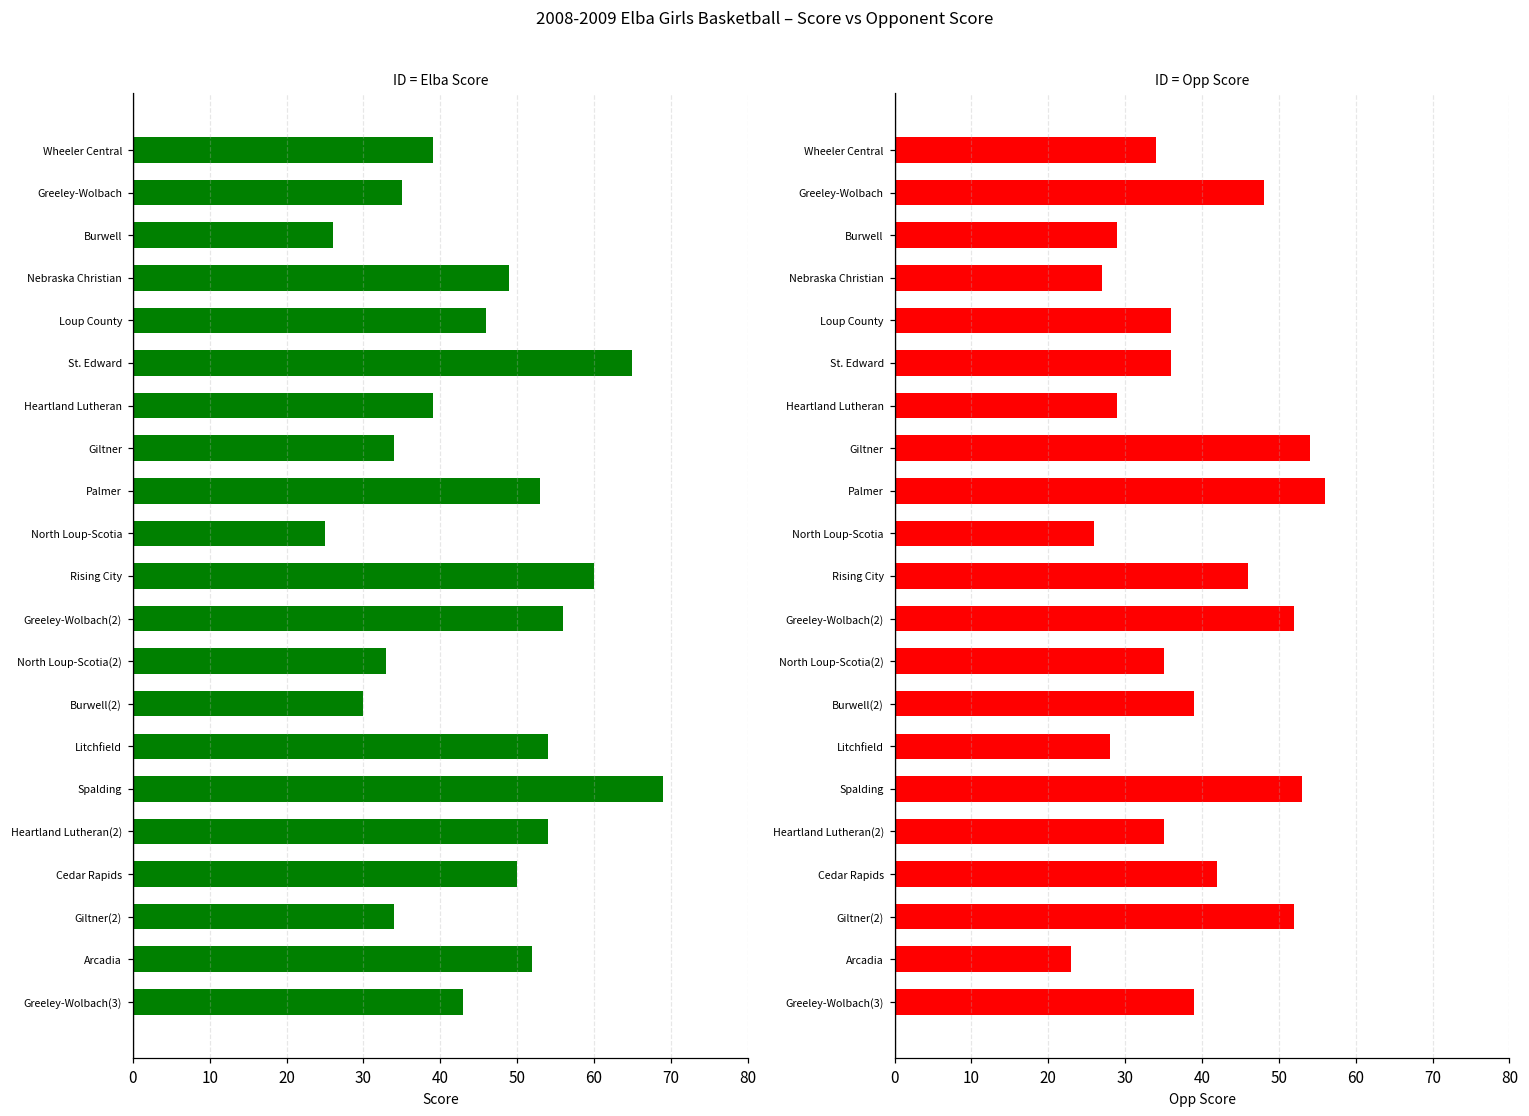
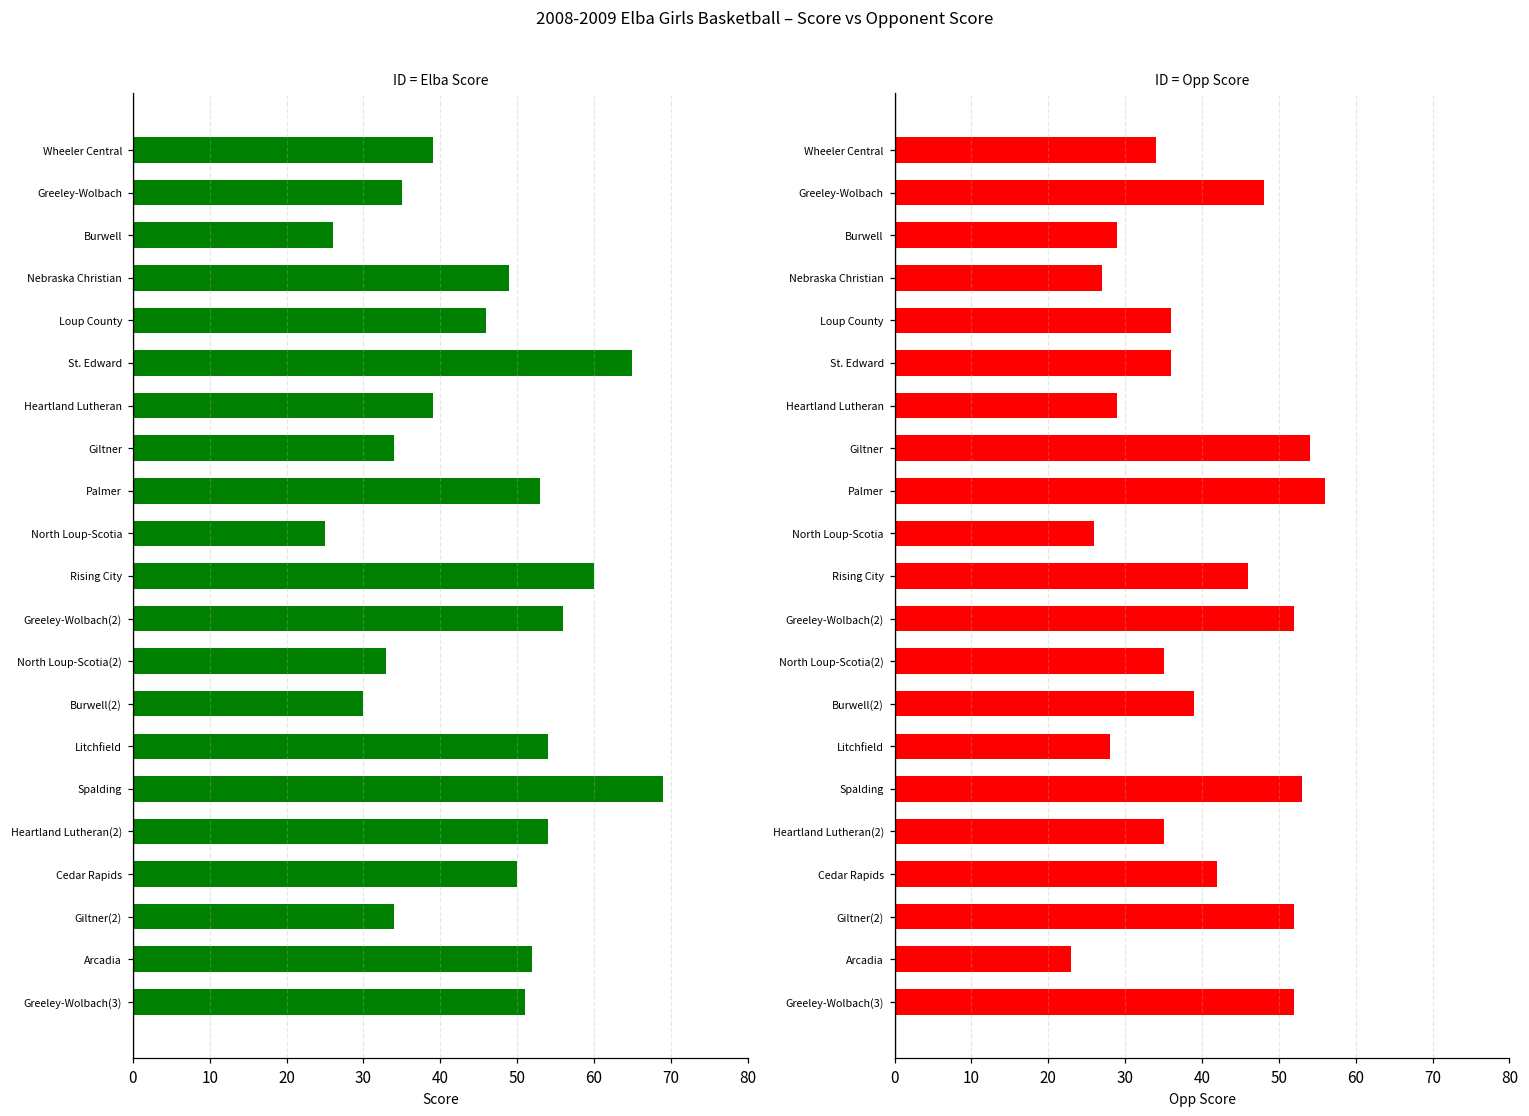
ID = Elba Score, Greeley-Wolbach(3): 43 -> 51
ID = Opp Score, Greeley-Wolbach(3): 39 -> 52
